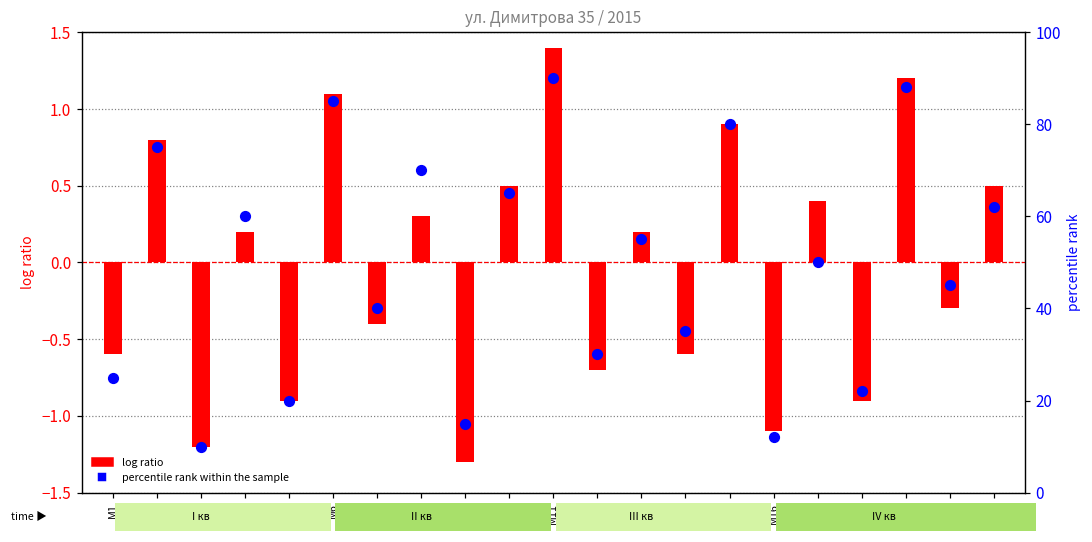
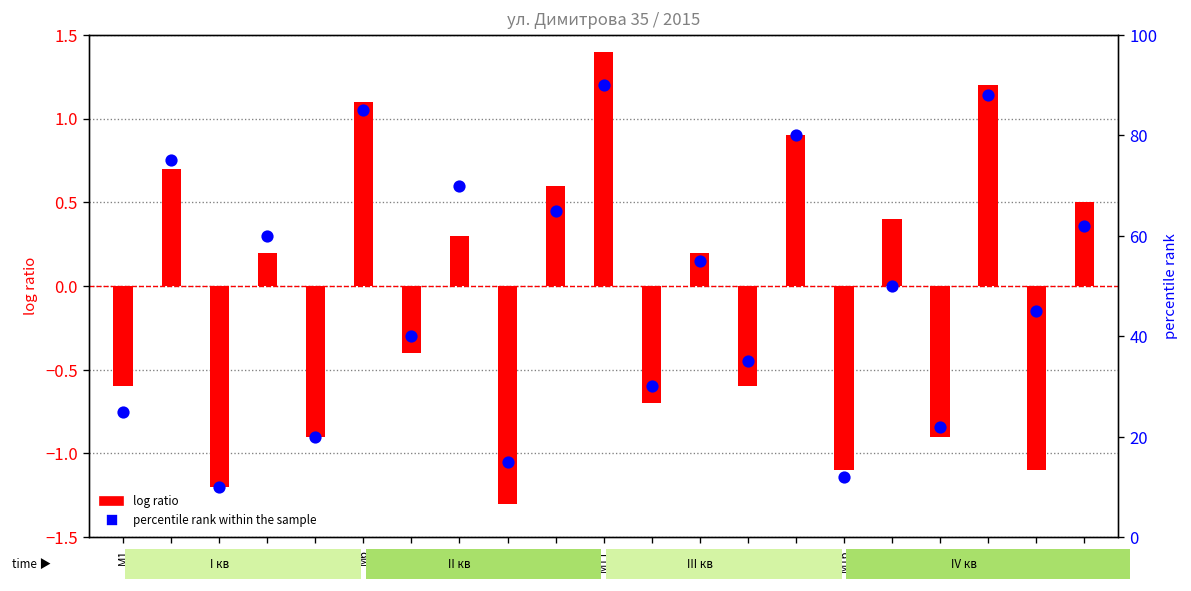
log ratio, М2: 0.8 -> 0.7
log ratio, М10: 0.5 -> 0.6
log ratio, М20: -0.3 -> -1.1
